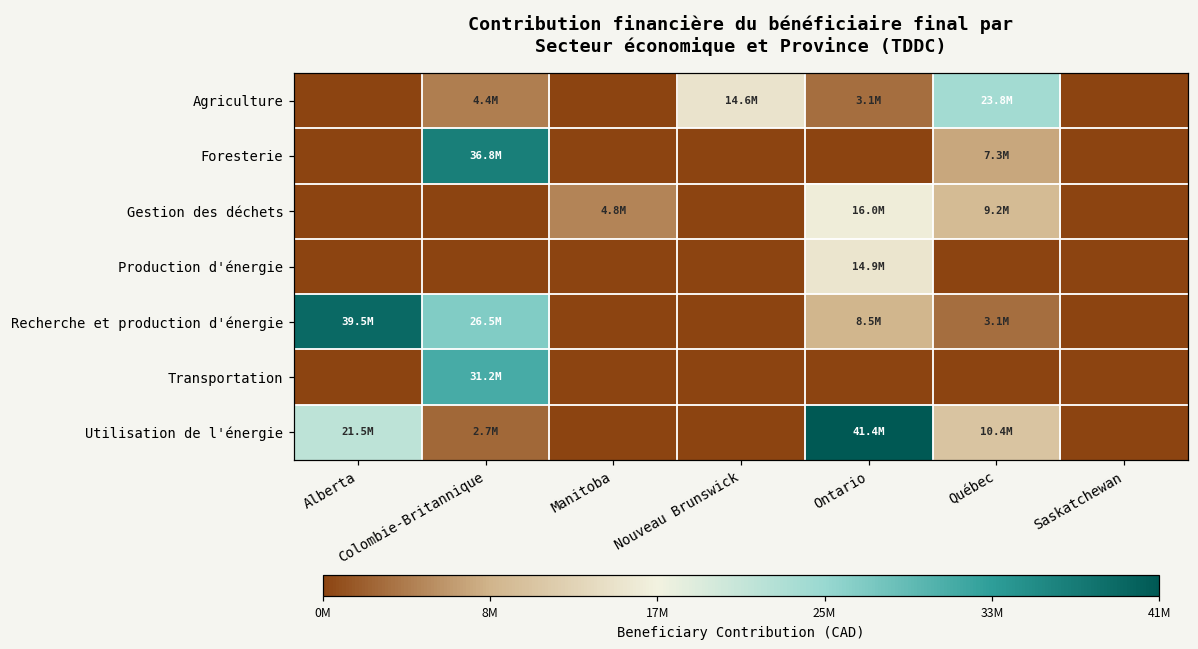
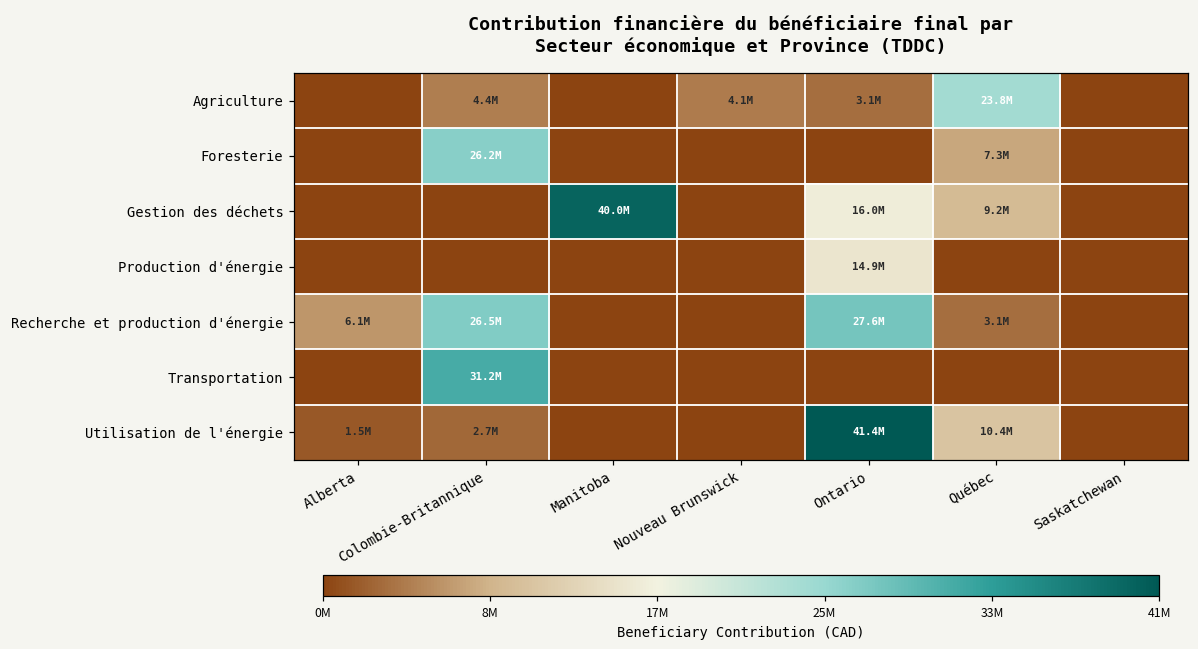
Agriculture, Nouveau Brunswick: 14.6M -> 4.1M
Foresterie, Colombie-Britannique: 36.8M -> 26.2M
Gestion des déchets, Manitoba: 4.8M -> 40.0M
Recherche et production d'énergie, Alberta: 39.5M -> 6.1M
Recherche et production d'énergie, Ontario: 8.5M -> 27.6M
Utilisation de l'énergie, Alberta: 21.5M -> 1.5M
